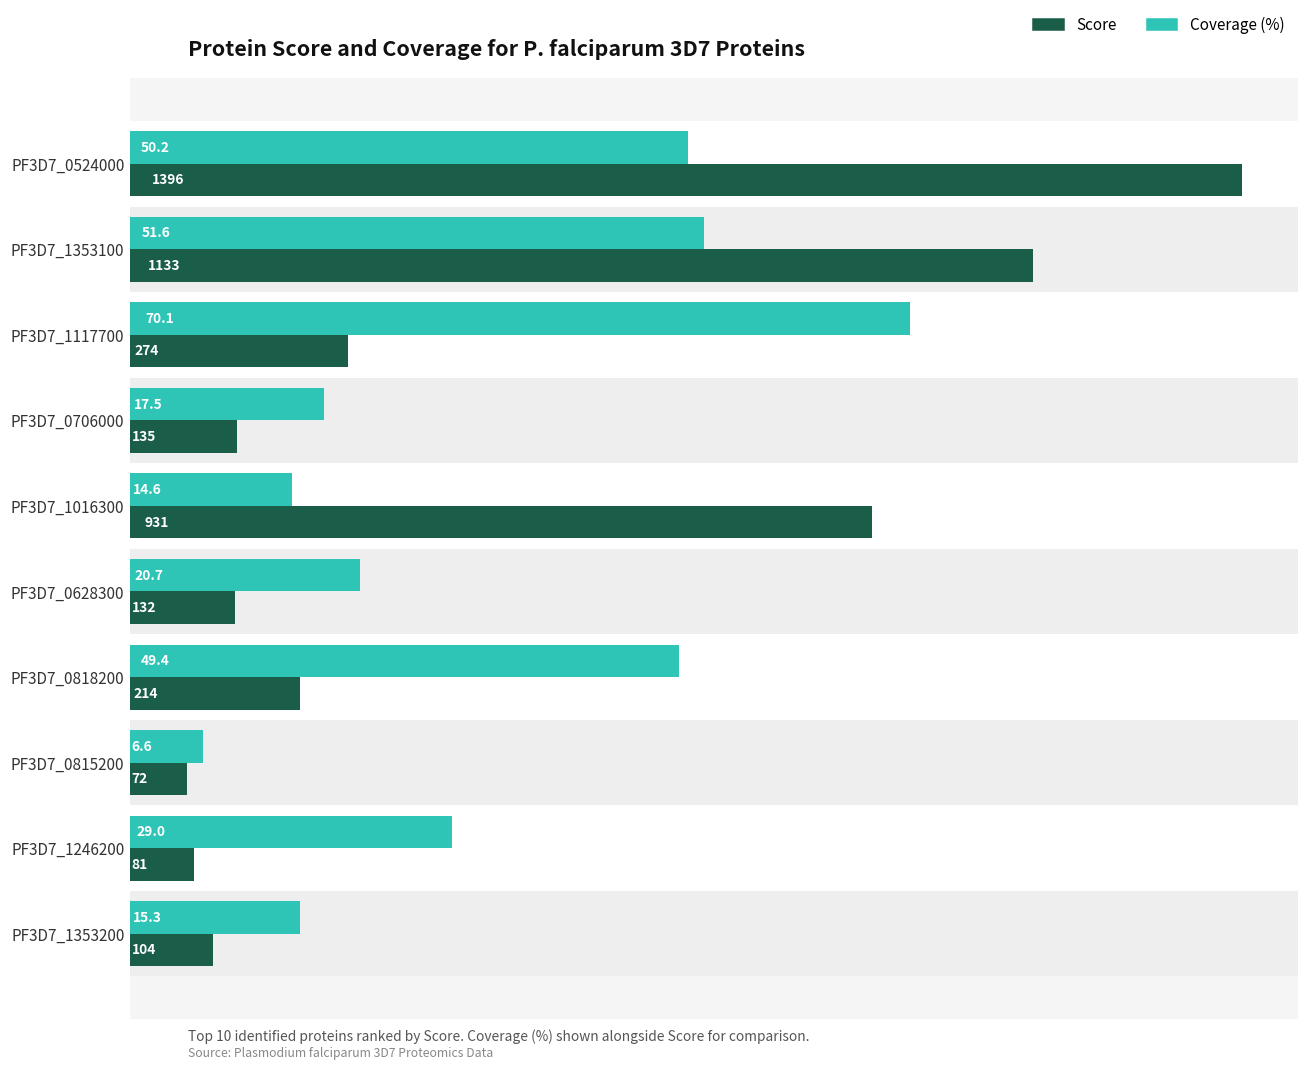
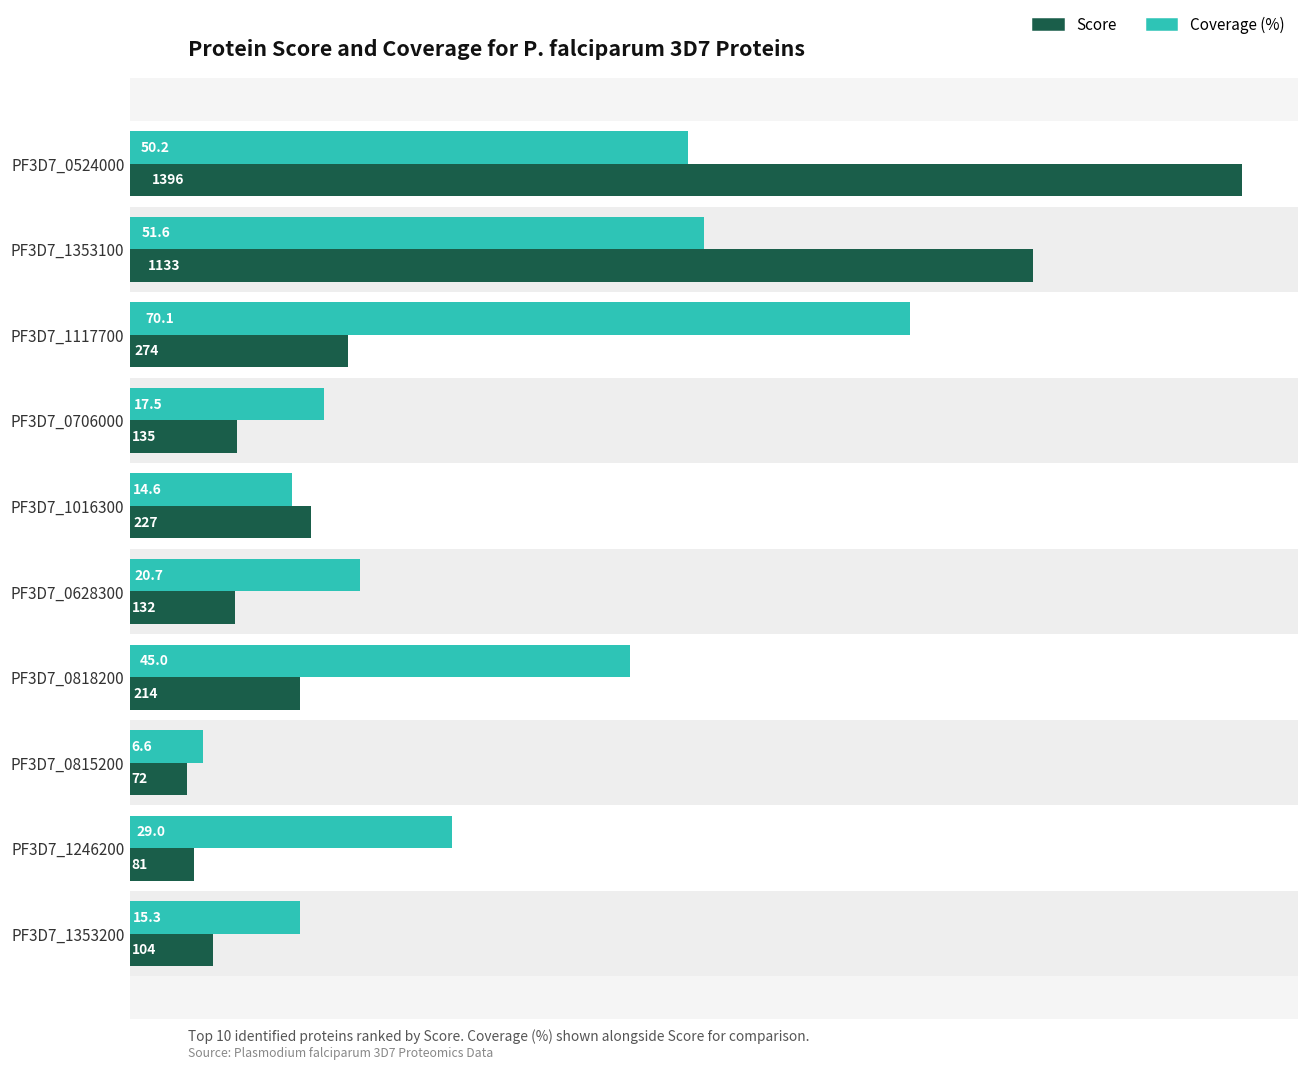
Score, PF3D7_1016300: 931 -> 227
Coverage (%), PF3D7_0818200: 49.4 -> 45.0
